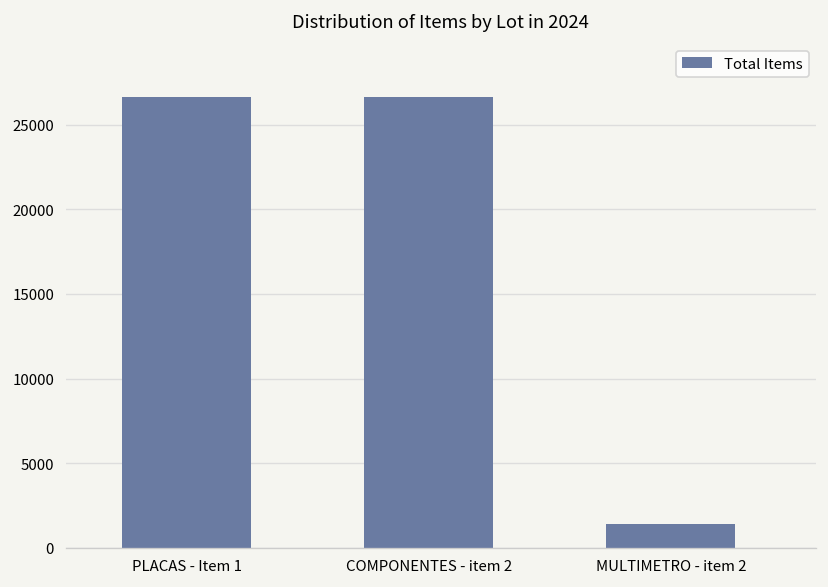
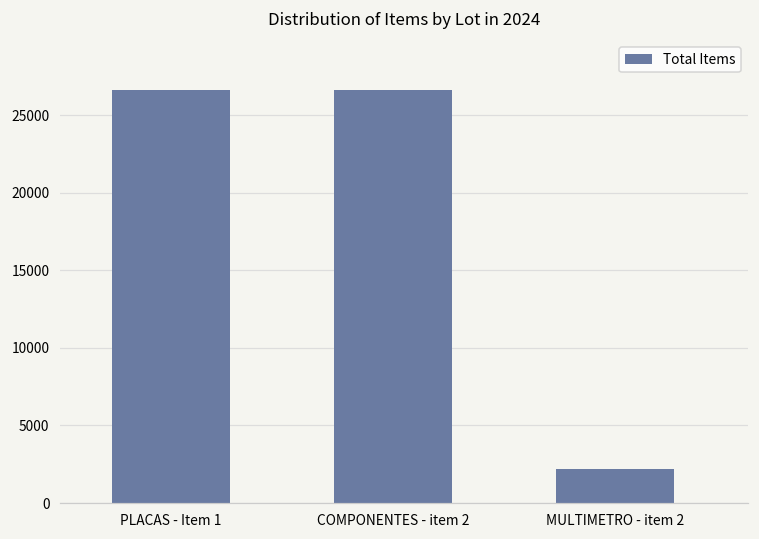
MULTIMETRO - item 2: 1400 -> 2200
